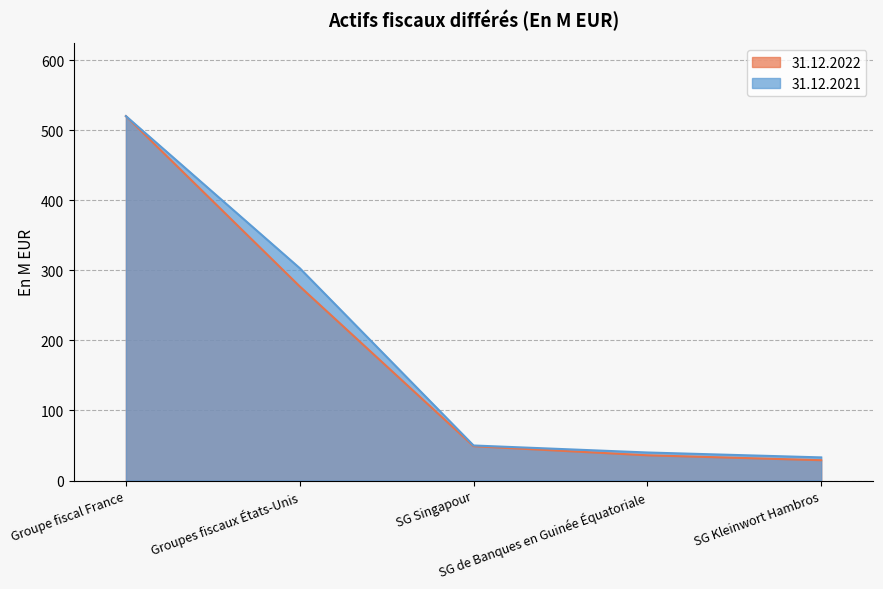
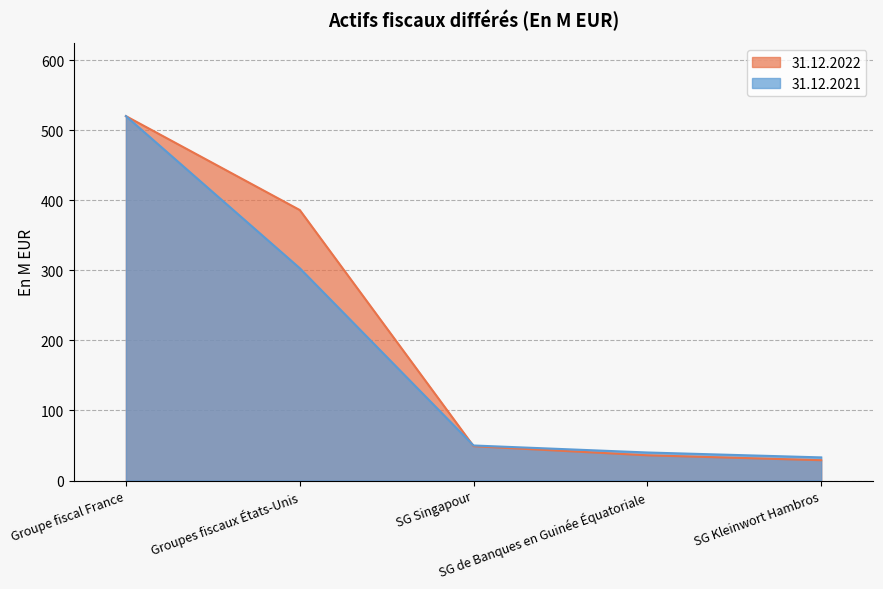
31.12.2022, Groupes fiscaux États-Unis: 280 -> 390
